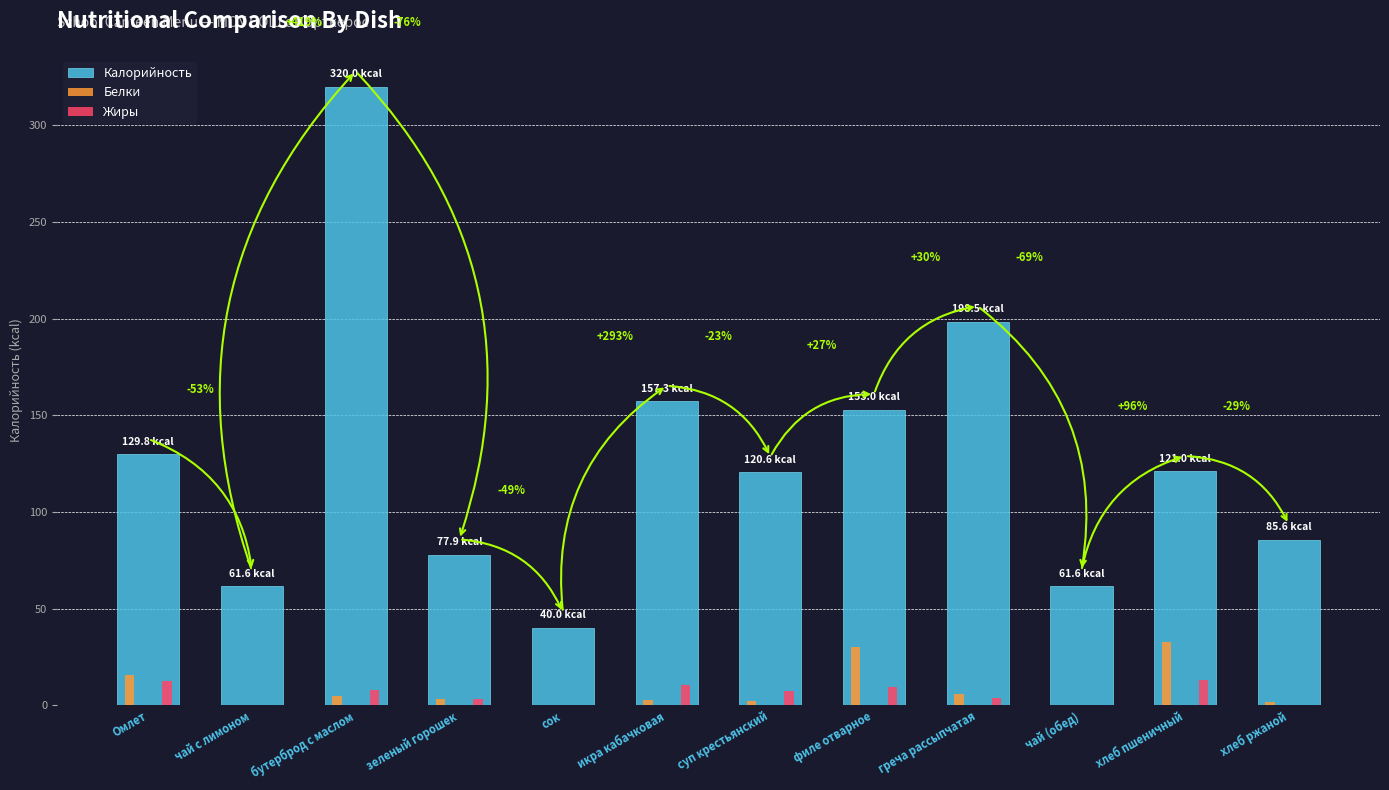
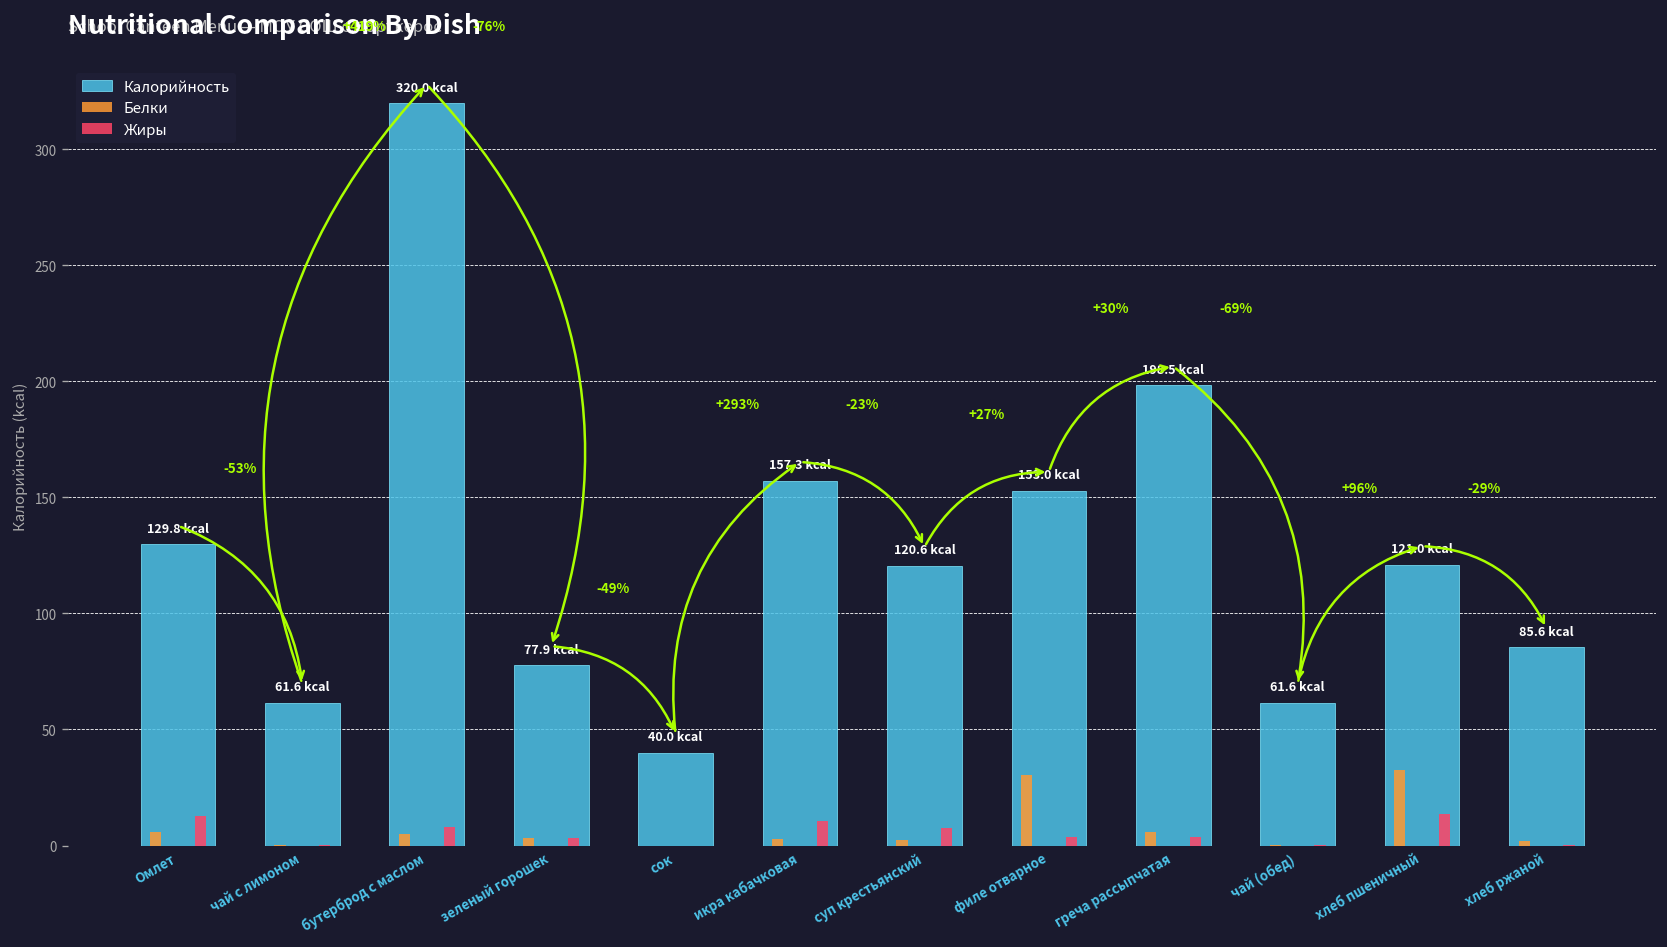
Белки, Омлет: 16 -> 6
Жиры, филе отварное: 9 -> 4
